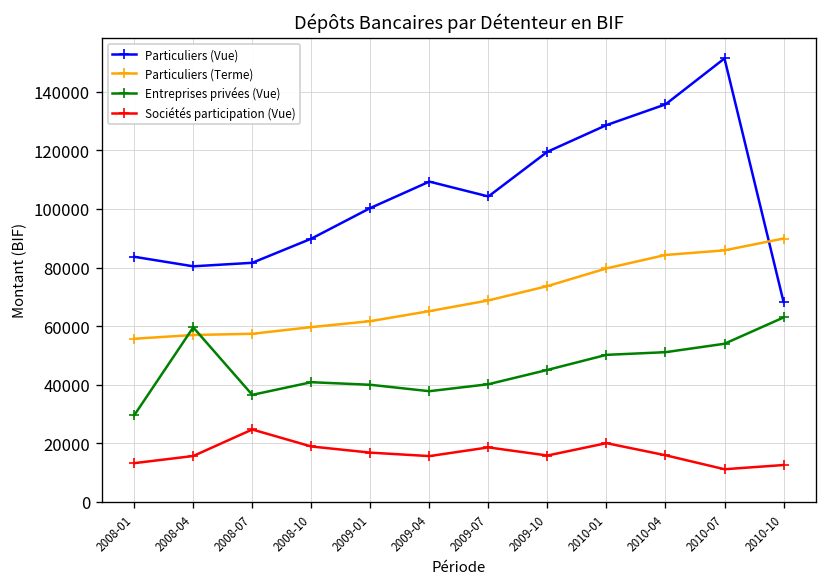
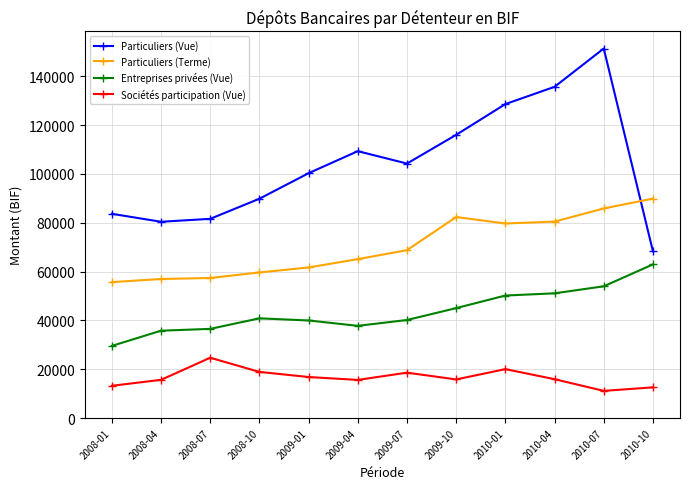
Entreprises privées (Vue), 2008-04: 60000 -> 36000
Particuliers (Vue), 2009-10: 120000 -> 116000
Particuliers (Terme), 2009-10: 74000 -> 82000
Particuliers (Terme), 2010-04: 84000 -> 80000
